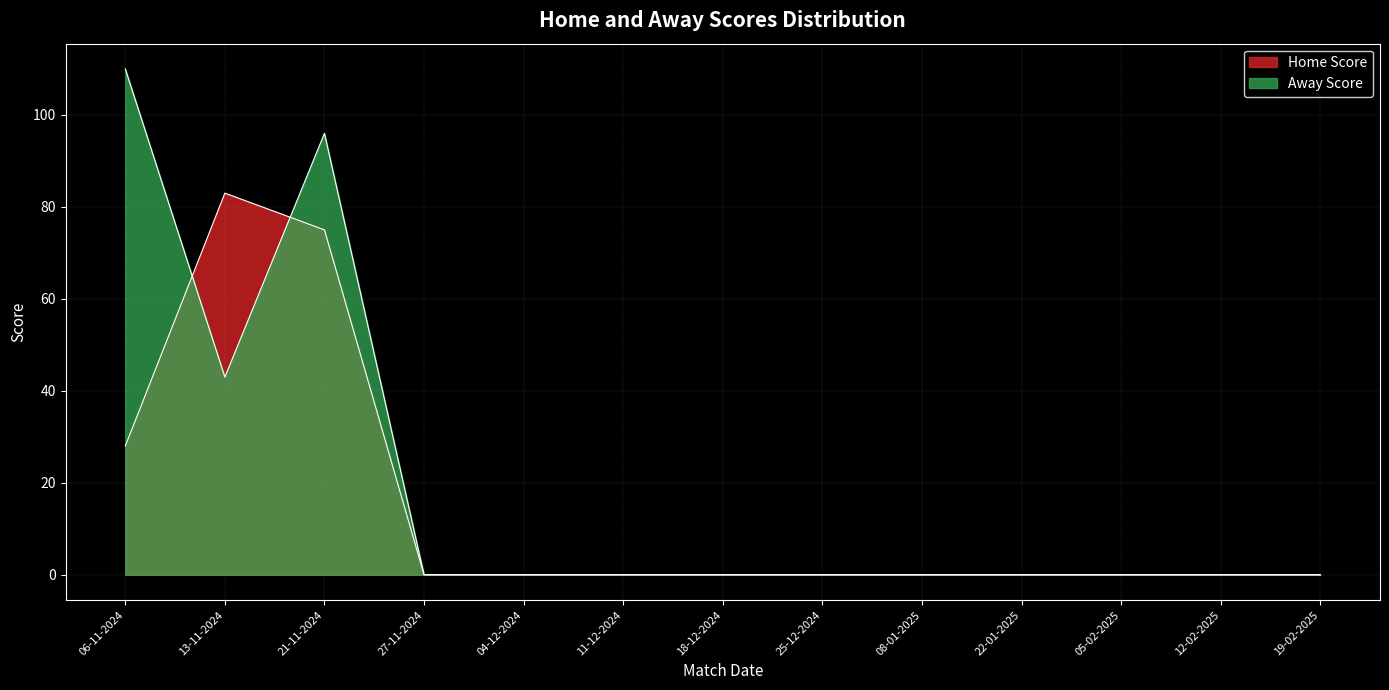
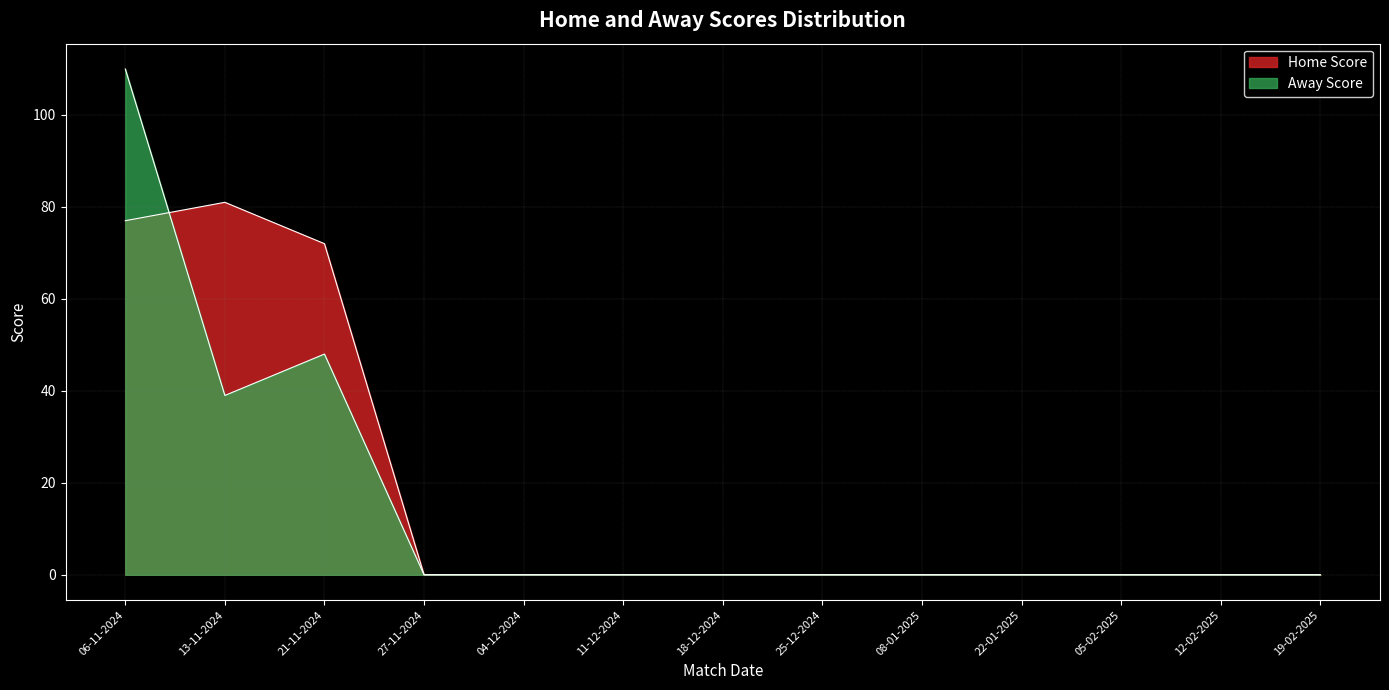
Home Score, 06-11-2024: 28 -> 77
Home Score, 13-11-2024: 83 -> 81
Away Score, 13-11-2024: 43 -> 39
Home Score, 21-11-2024: 75 -> 72
Away Score, 21-11-2024: 96 -> 48
